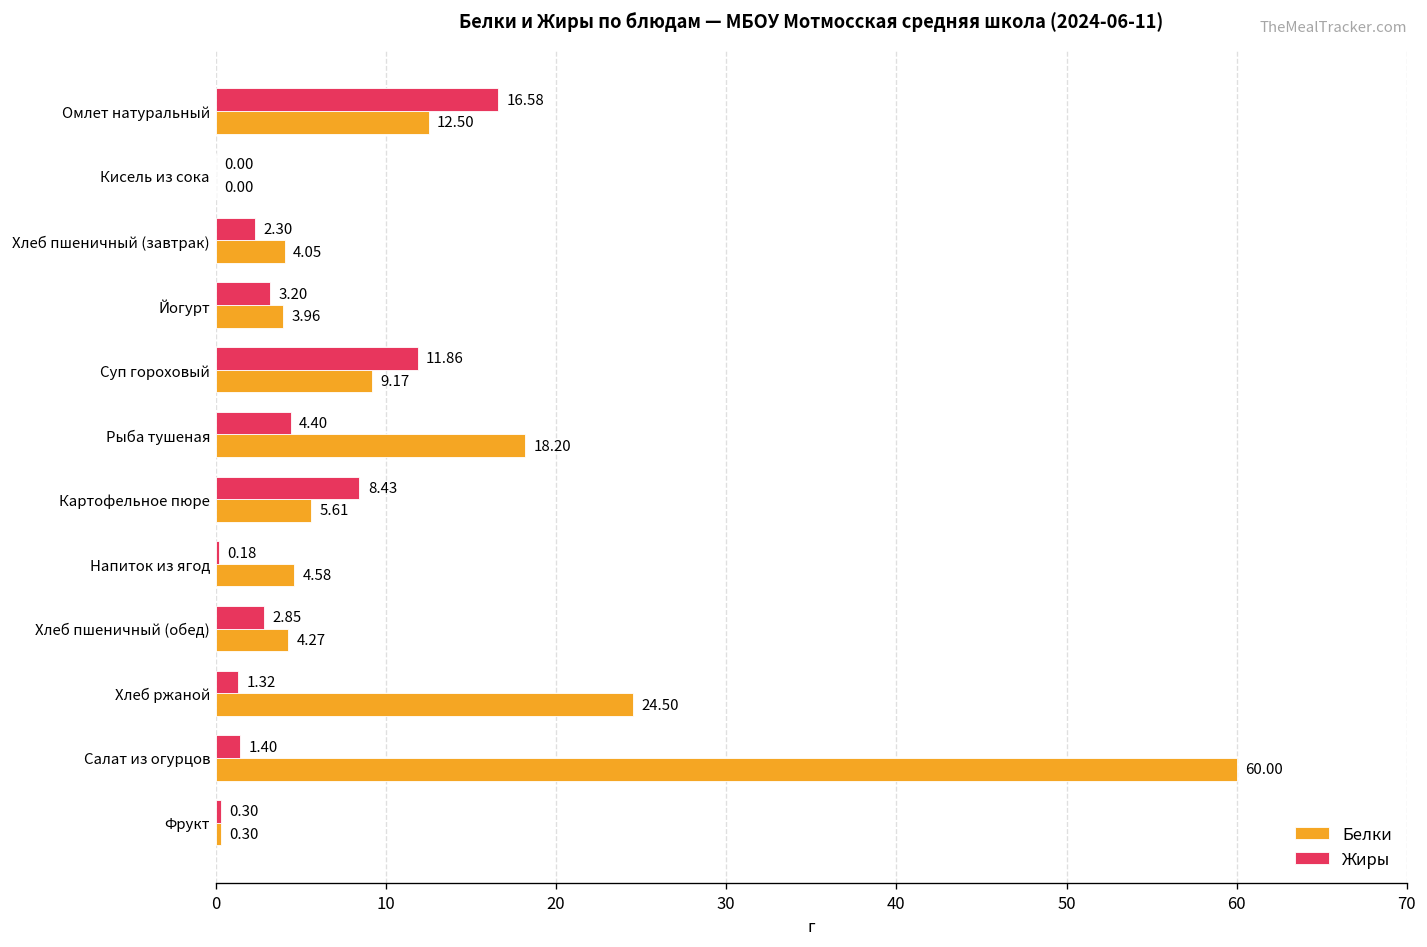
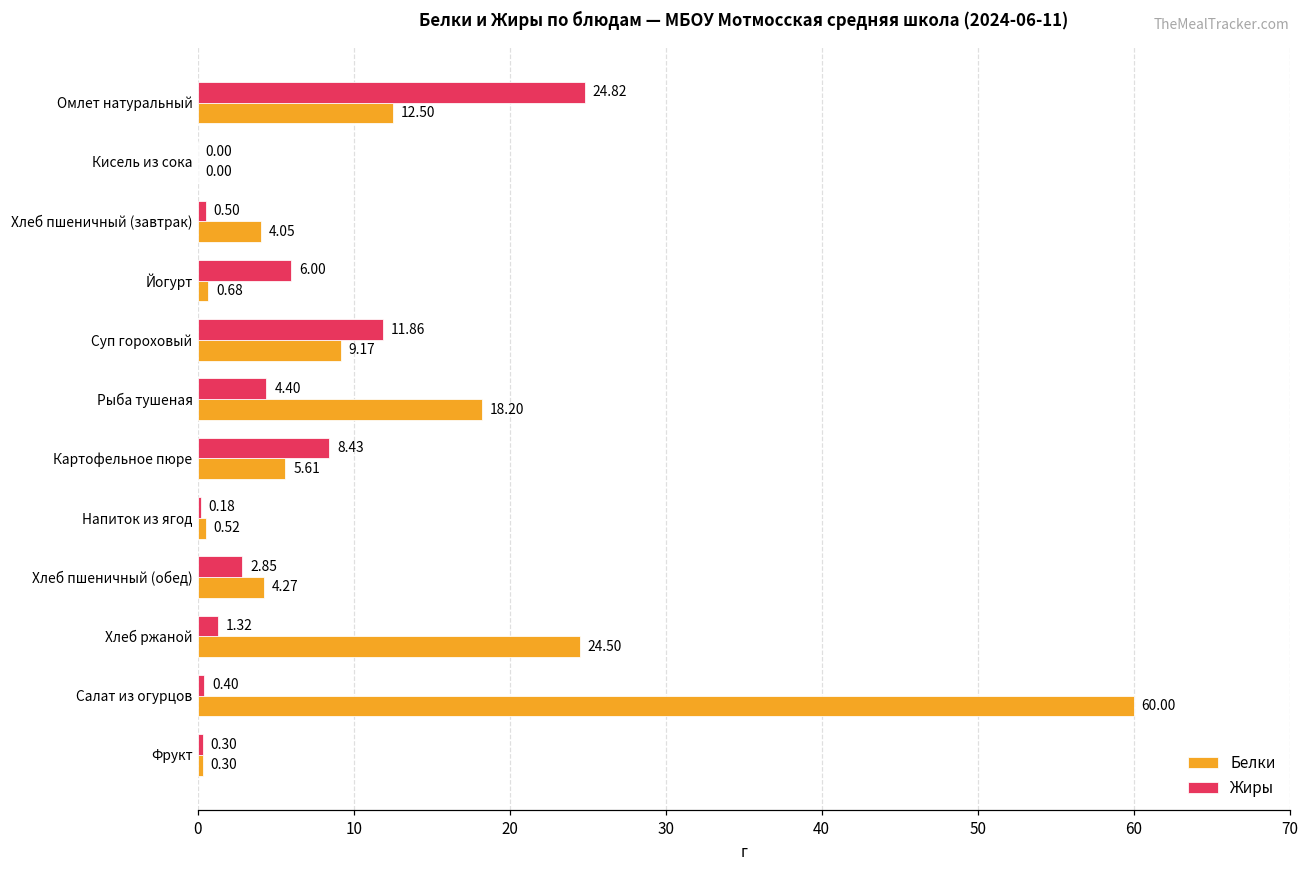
Жиры, Омлет натуральный: 16.58 -> 24.82
Жиры, Хлеб пшеничный (завтрак): 2.30 -> 0.50
Жиры, Йогурт: 3.20 -> 6.00
Белки, Йогурт: 3.96 -> 0.68
Белки, Напиток из ягод: 4.58 -> 0.52
Жиры, Салат из огурцов: 1.40 -> 0.40
